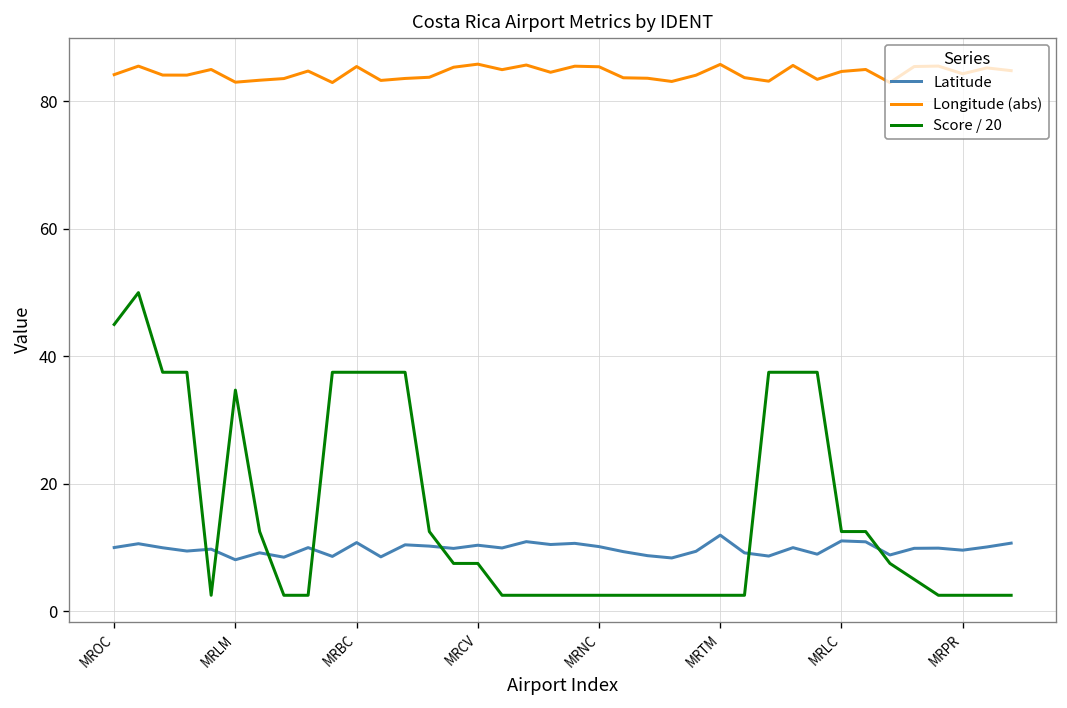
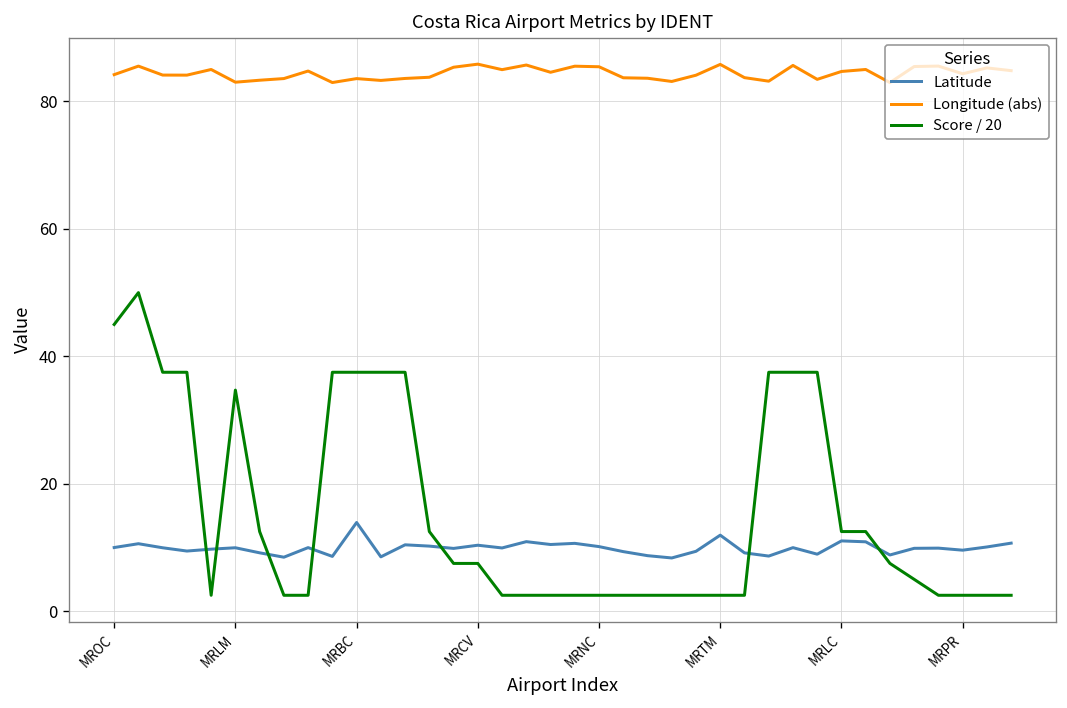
Latitude, MRLM: 8 -> 10
Latitude, MRBC: 11 -> 14
Longitude (abs), MRBC: 85 -> 84
